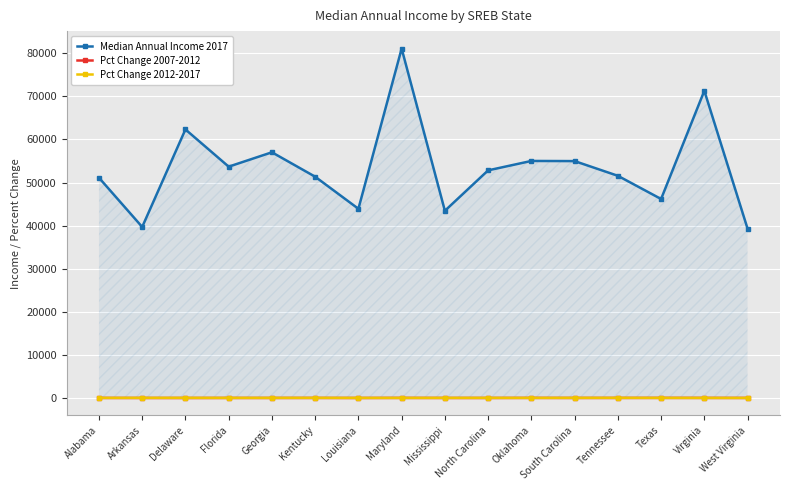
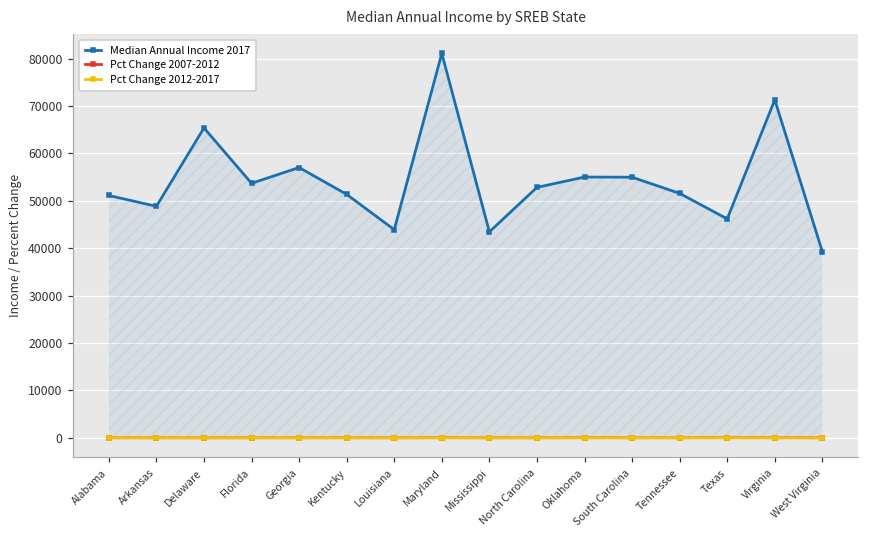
Median Annual Income 2017, Arkansas: 40000 -> 49000
Median Annual Income 2017, Delaware: 62000 -> 65000
